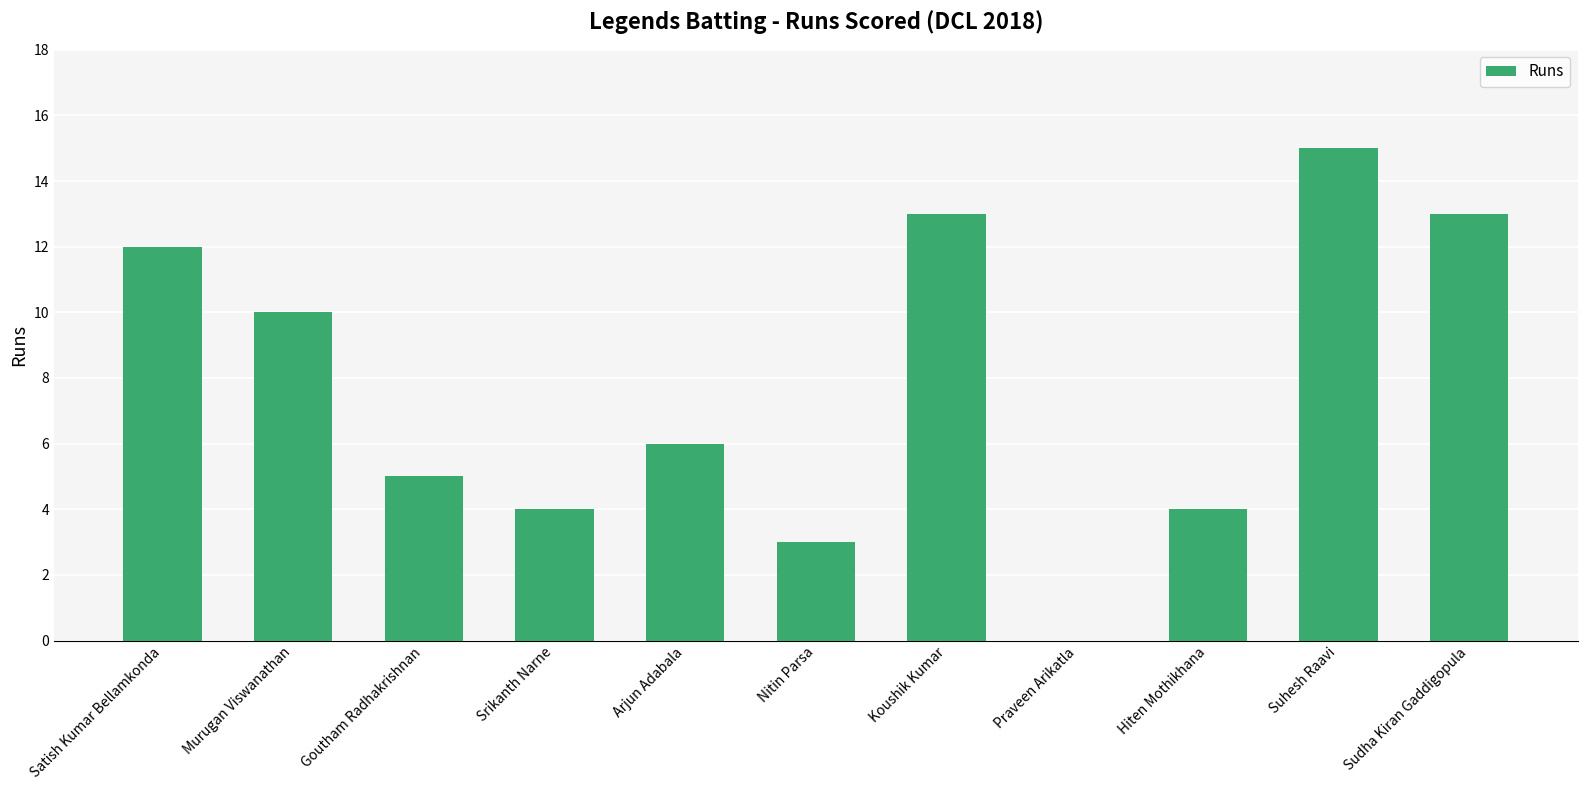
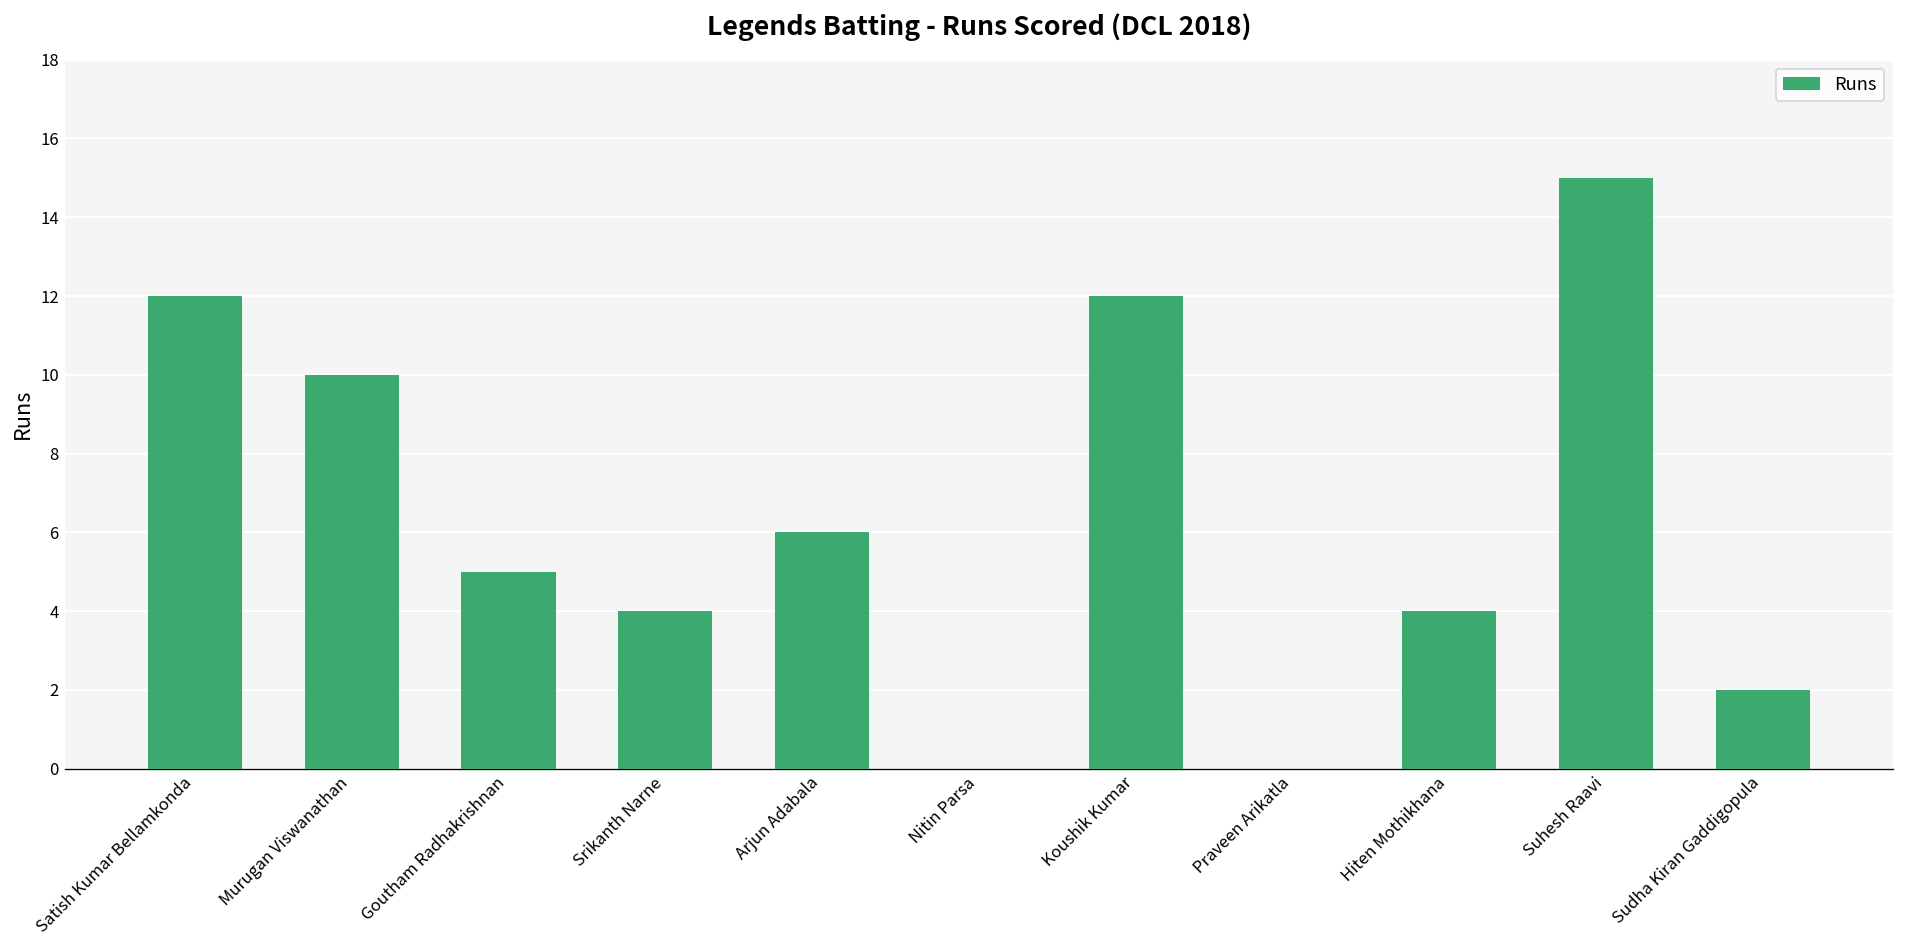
Nitin Parsa: 3 -> 0
Koushik Kumar: 13 -> 12
Sudha Kiran Gaddigopula: 13 -> 2
